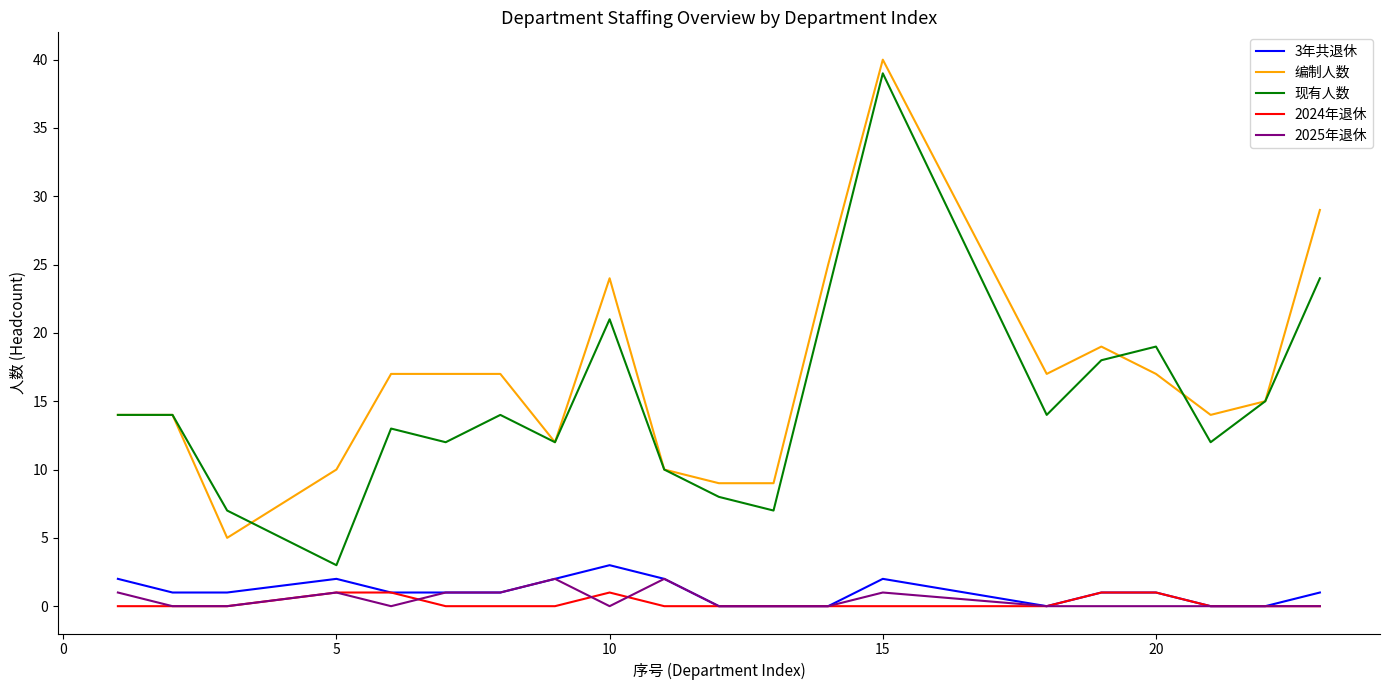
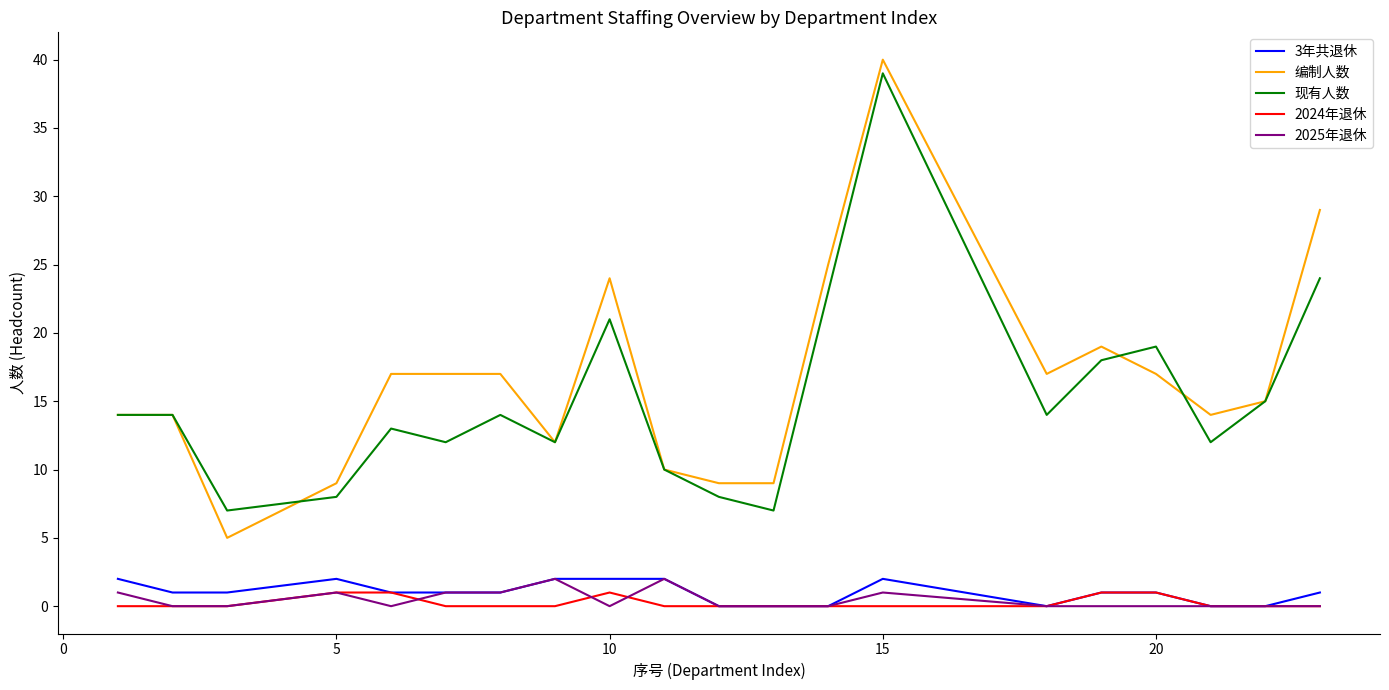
编制人数, 5: 10 -> 9
现有人数, 5: 3 -> 8
3年共退休, 10: 3 -> 2
